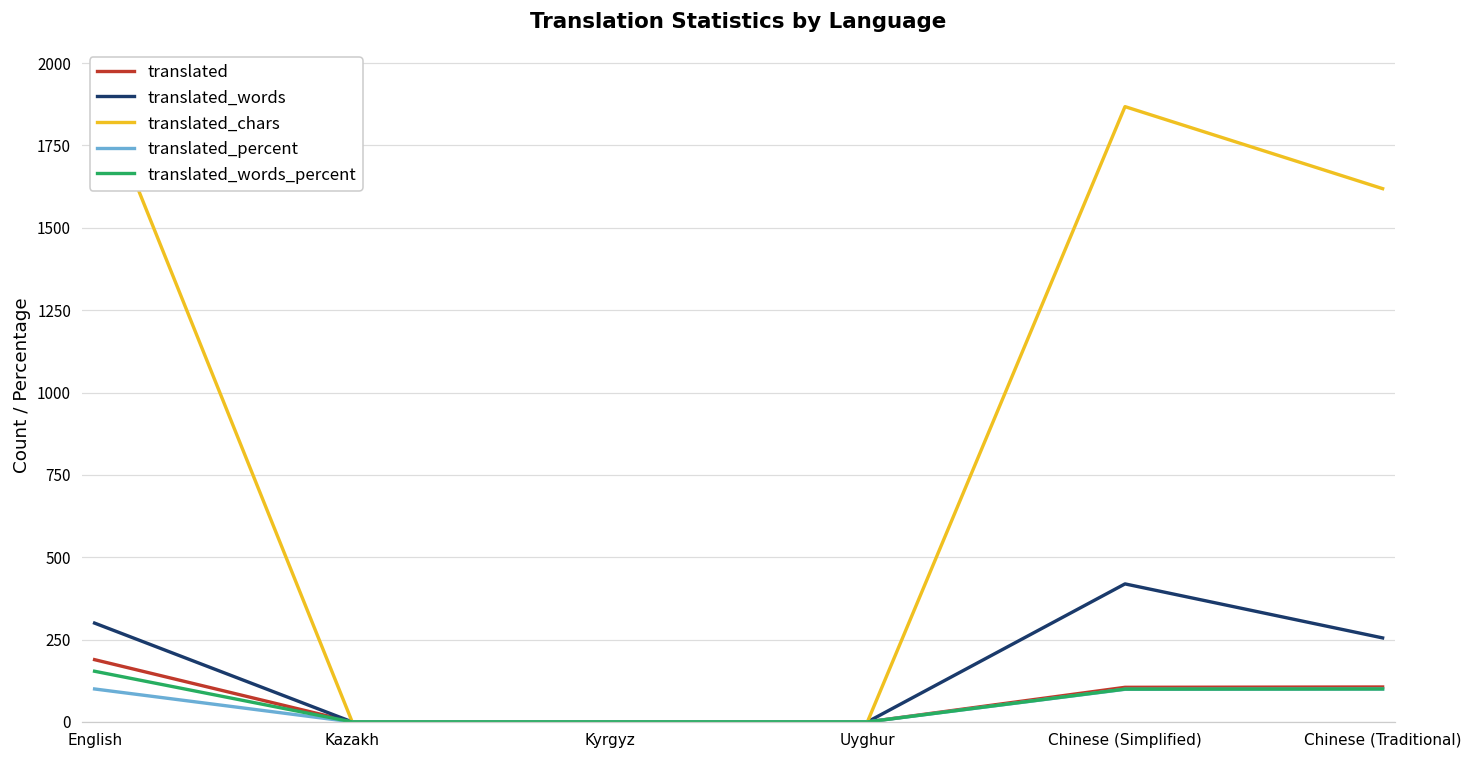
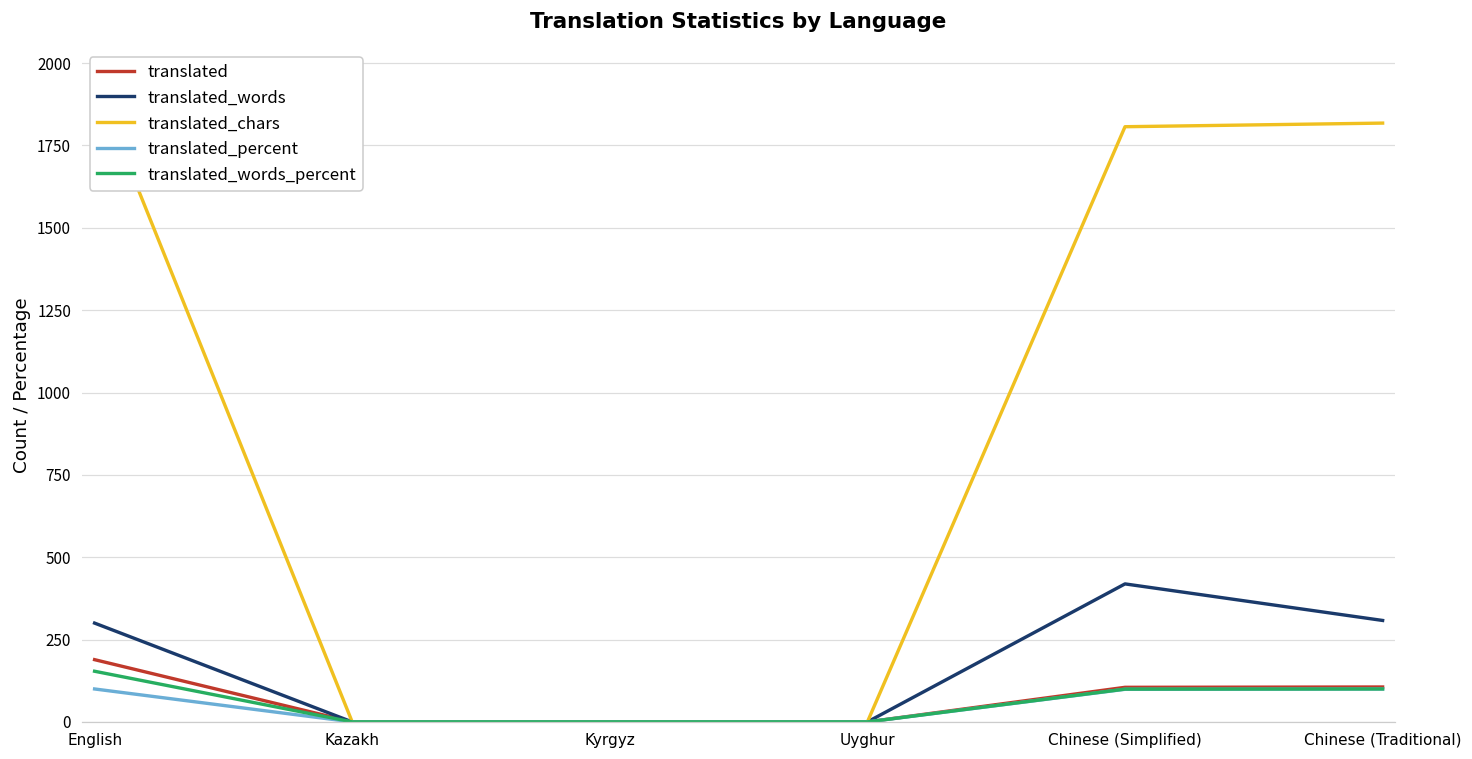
translated_chars, Chinese (Simplified): 1870 -> 1810
translated_words, Chinese (Traditional): 260 -> 310
translated_chars, Chinese (Traditional): 1620 -> 1820
